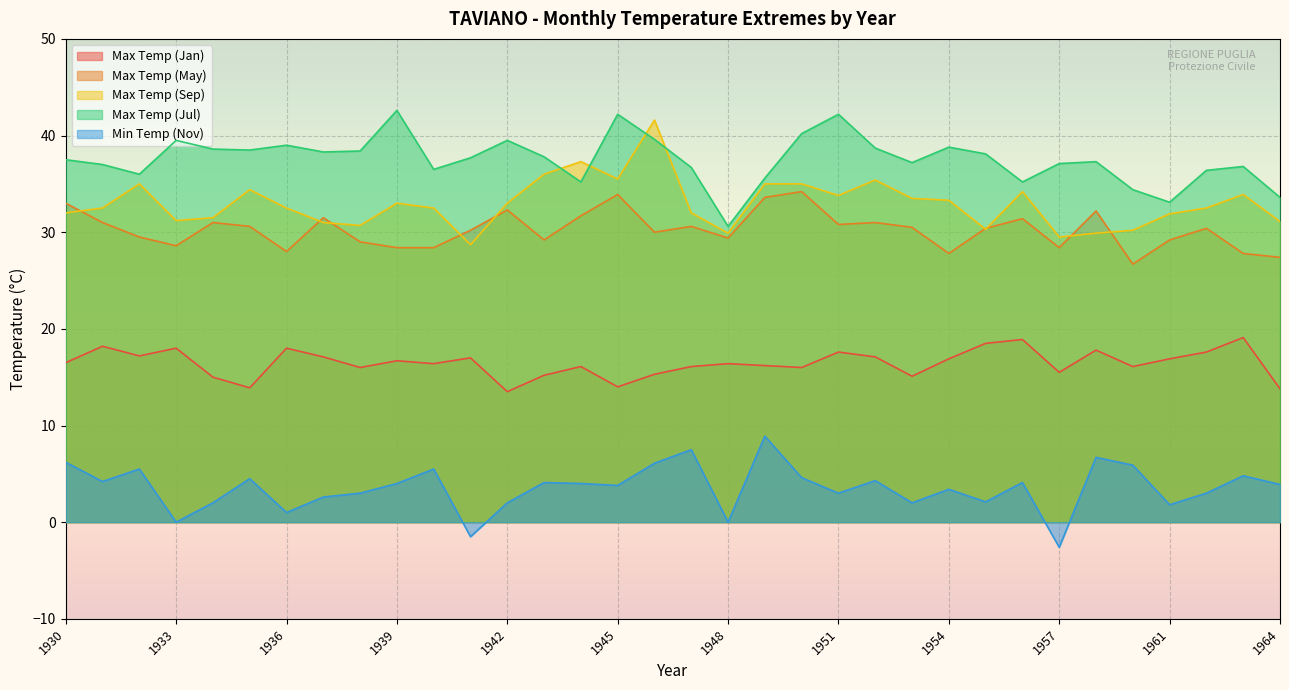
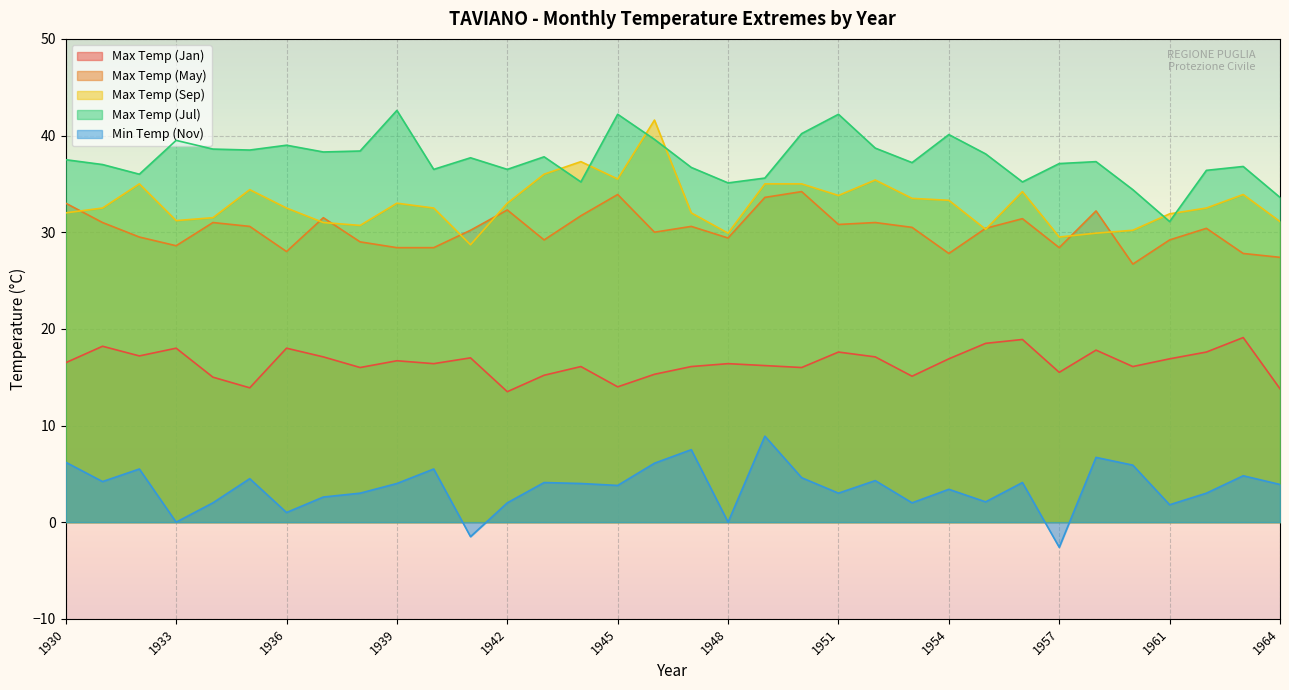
Max Temp (Jul), 1942: 40 -> 37
Max Temp (Jul), 1948: 31 -> 35
Max Temp (Jul), 1954: 39 -> 40
Max Temp (Jul), 1961: 33 -> 31
